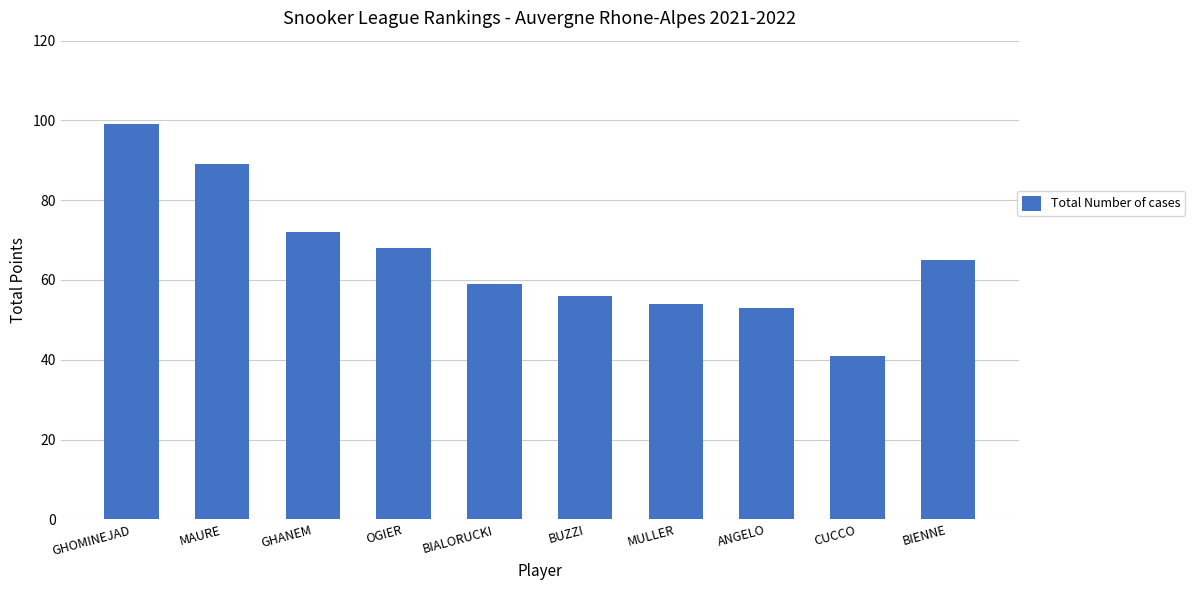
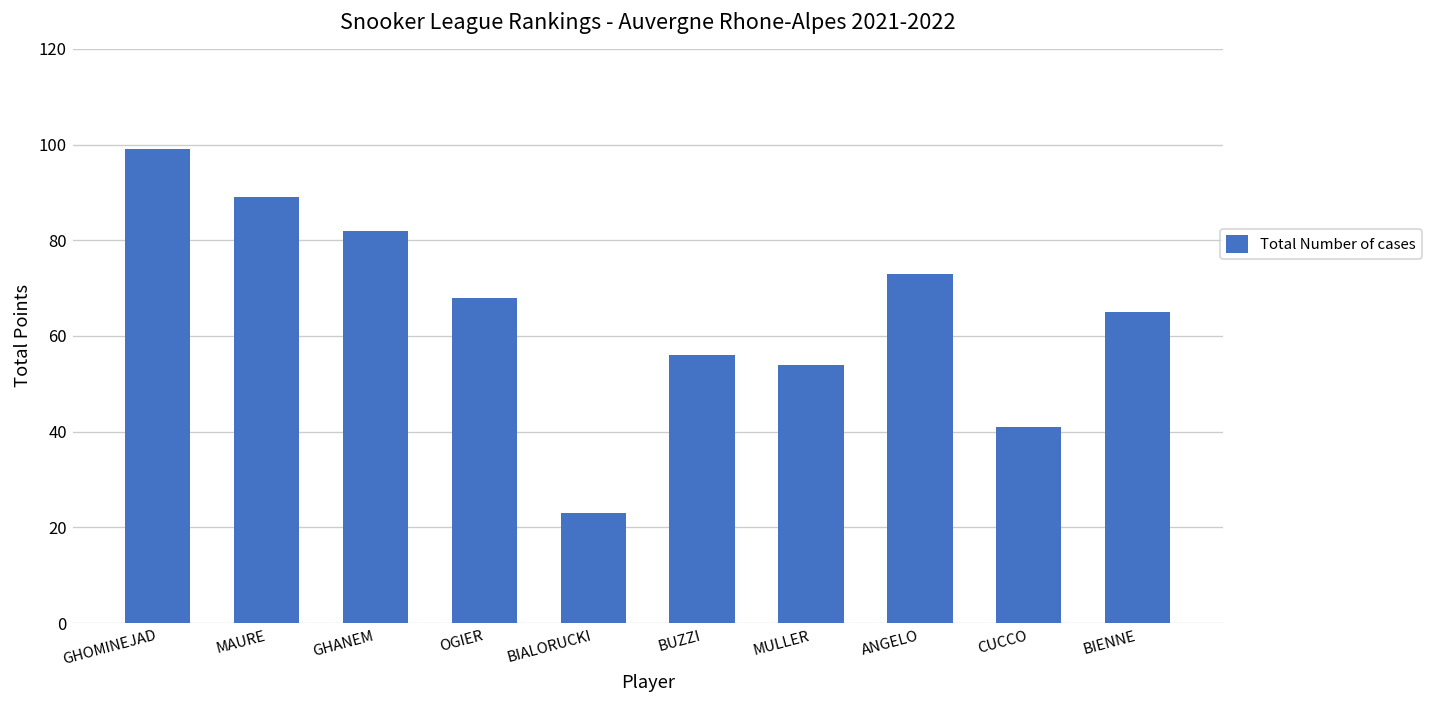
GHANEM: 72 -> 82
BIALORUCKI: 59 -> 23
ANGELO: 53 -> 73
